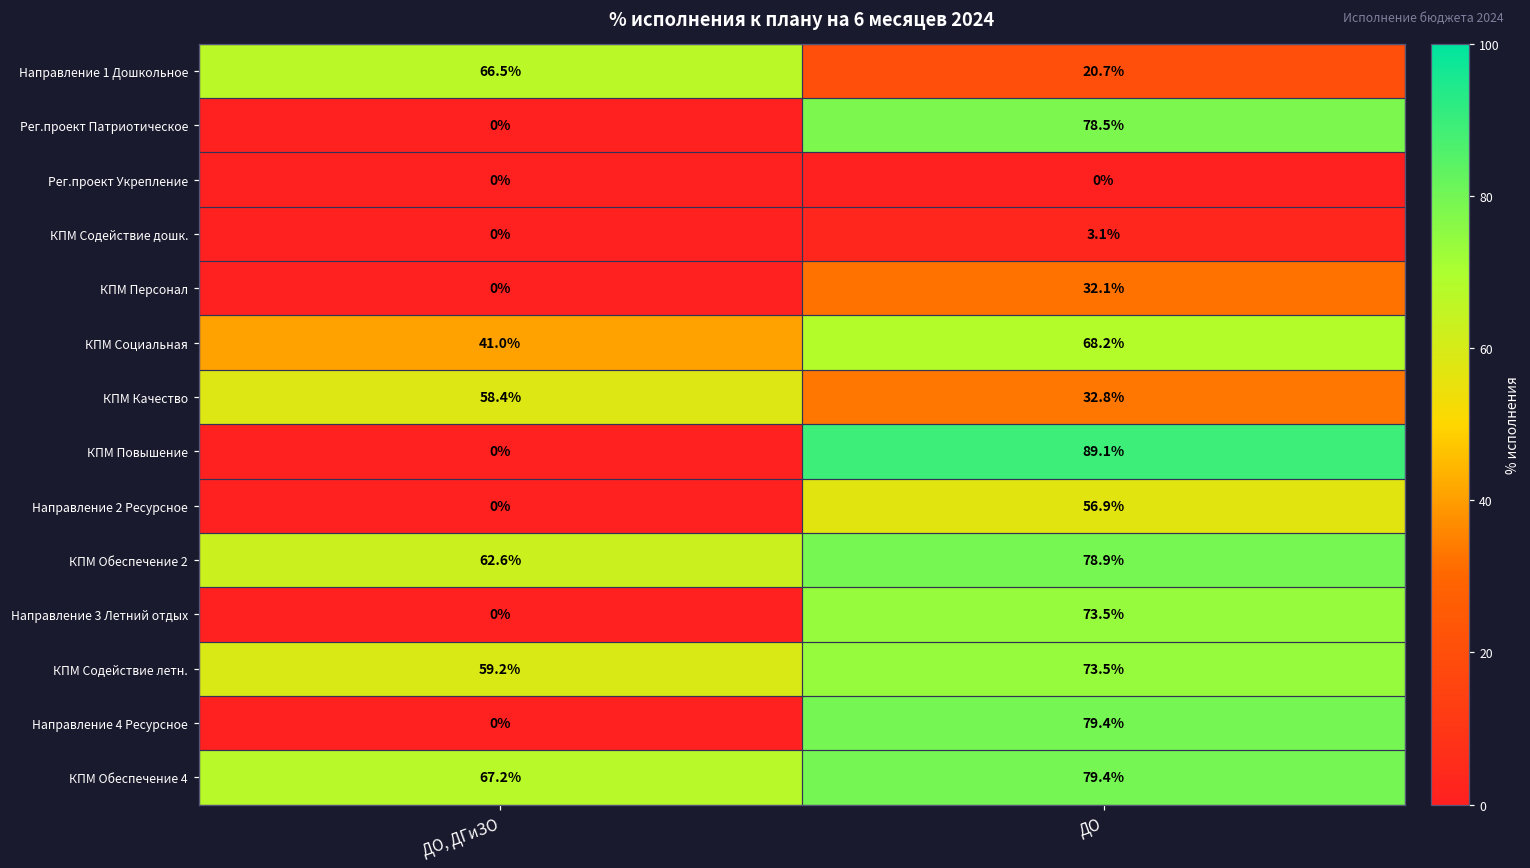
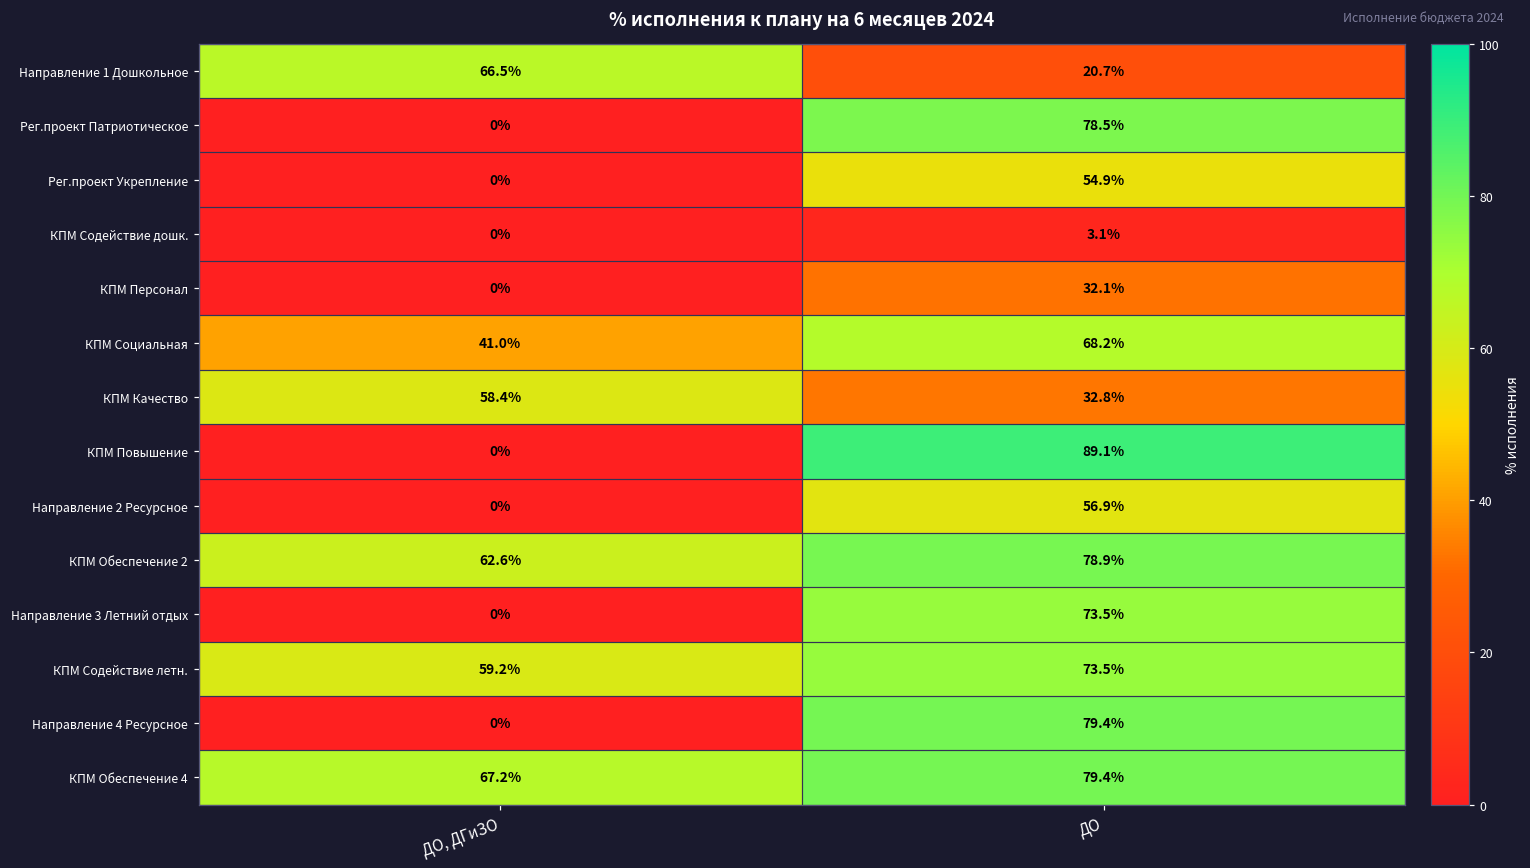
Рег.проект Укрепление, ДО: 0% -> 54.9%
